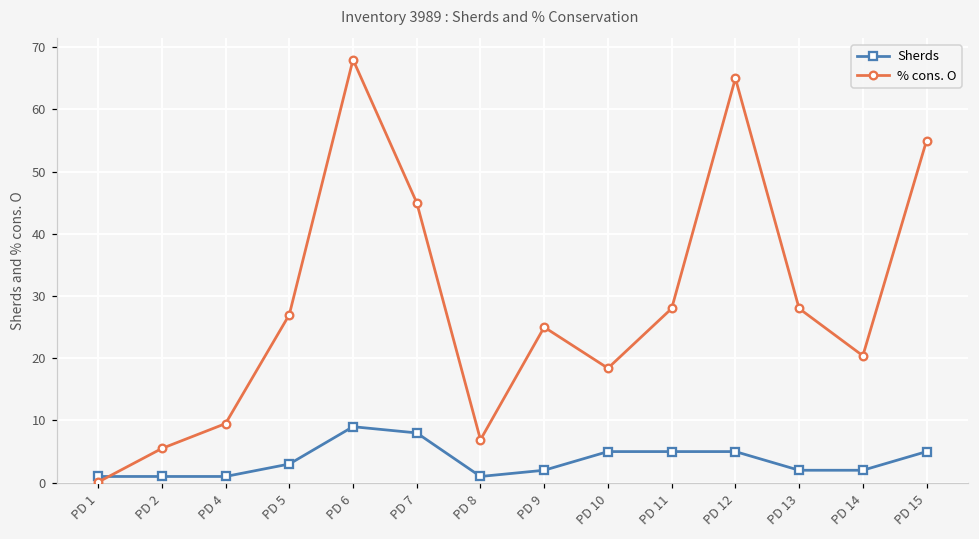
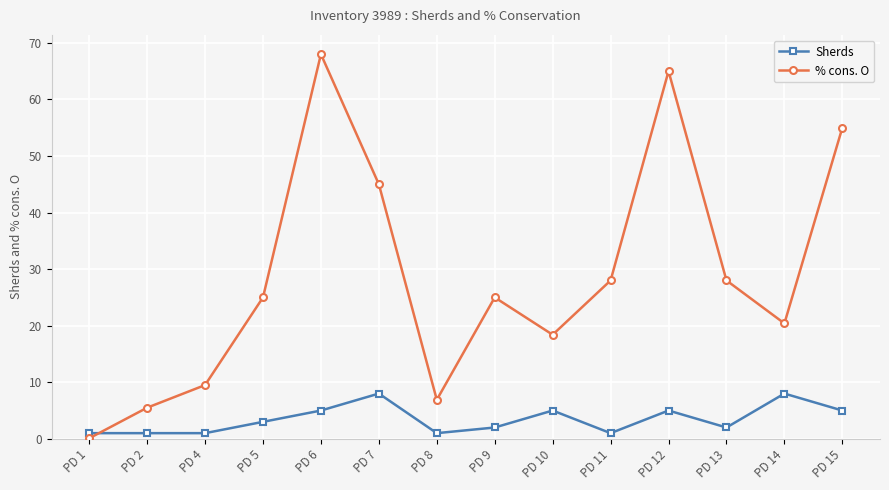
% cons. O, PD 5: 27 -> 25
Sherds, PD 6: 9 -> 5
Sherds, PD 11: 5 -> 1
Sherds, PD 14: 2 -> 8
